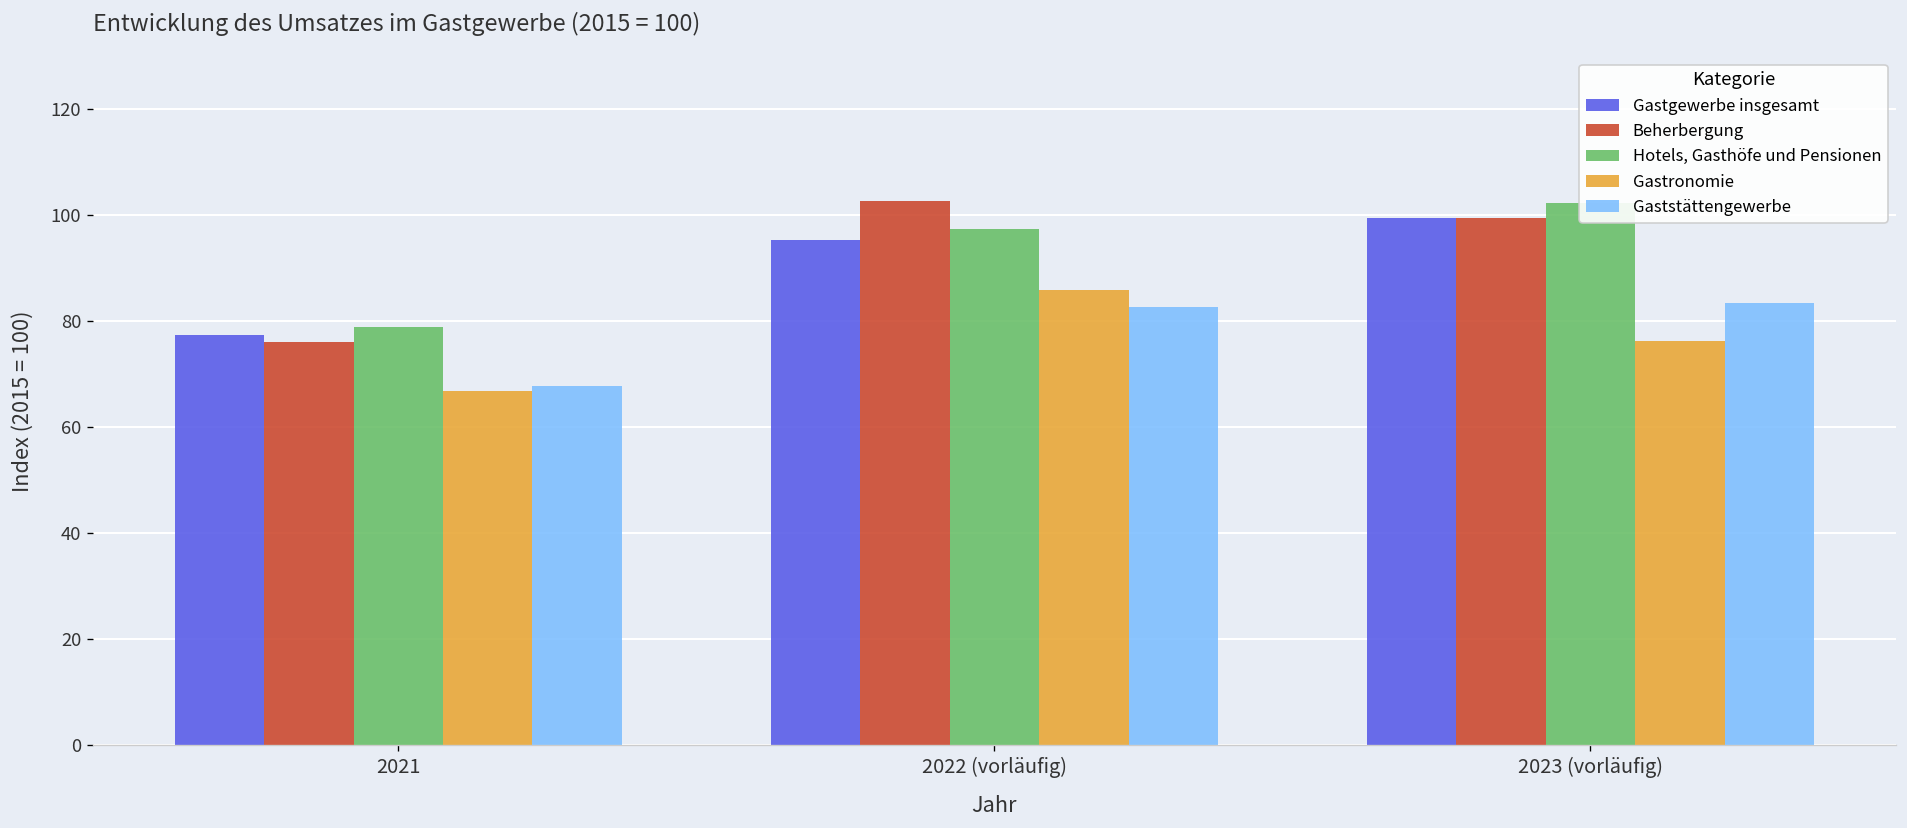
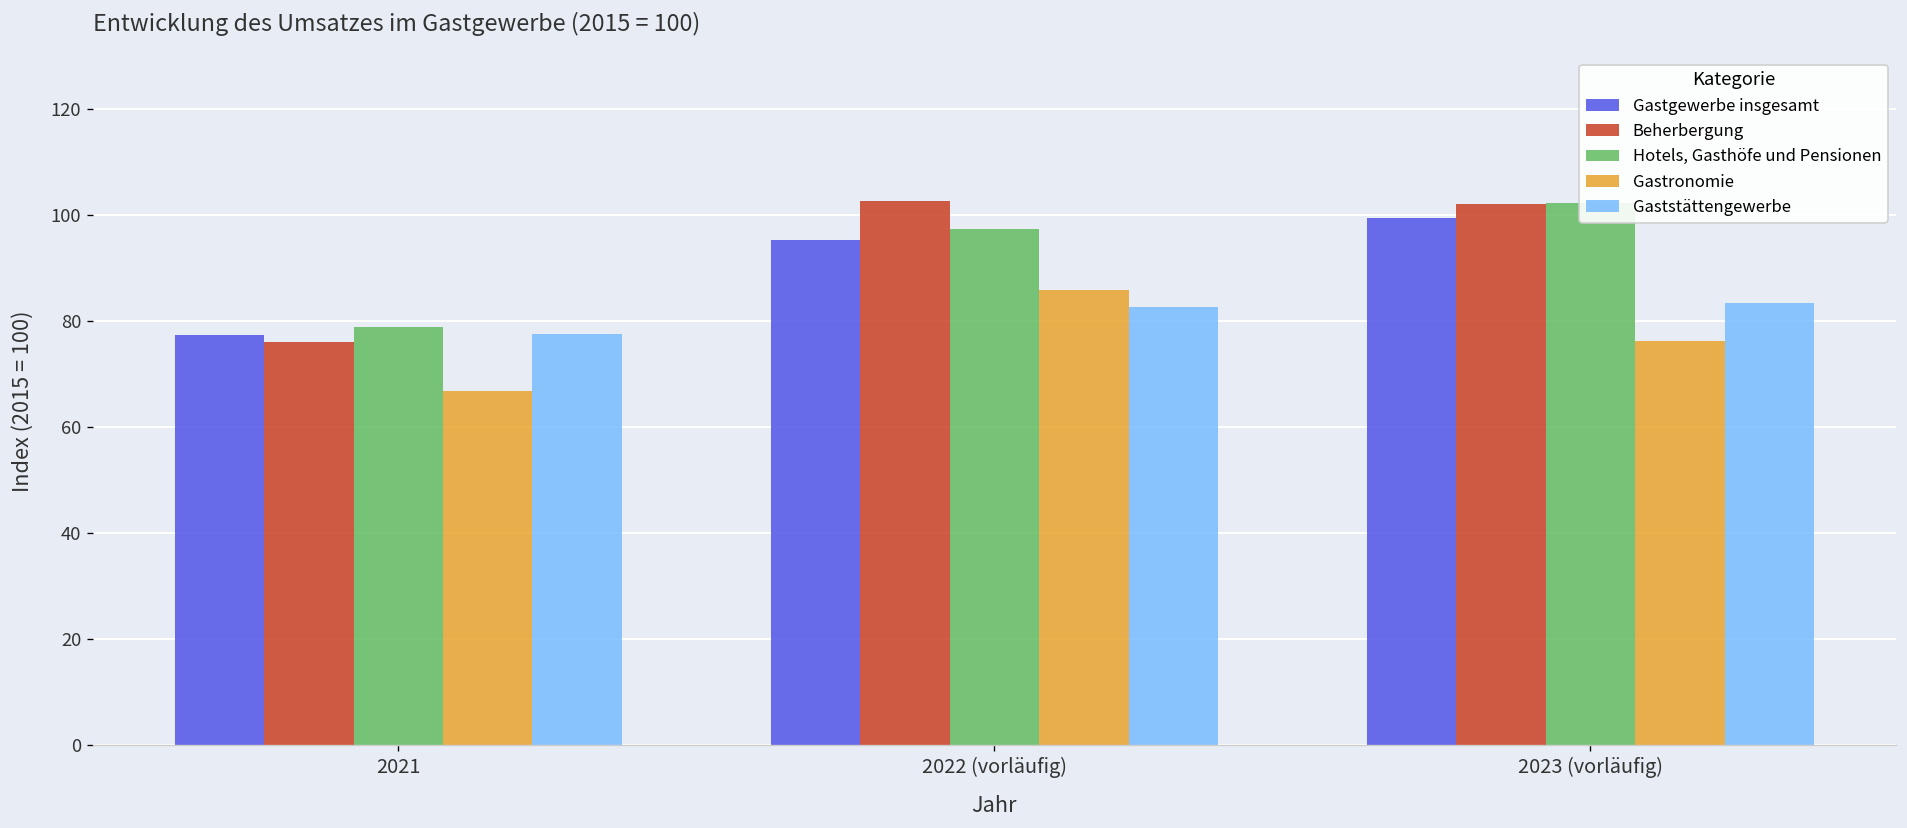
Gaststättengewerbe, 2021: 68 -> 78
Beherbergung, 2023 (vorläufig): 100 -> 102
